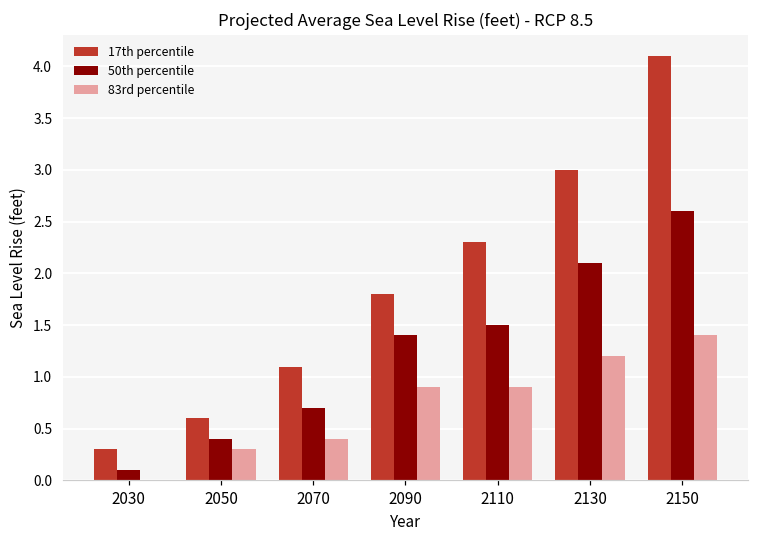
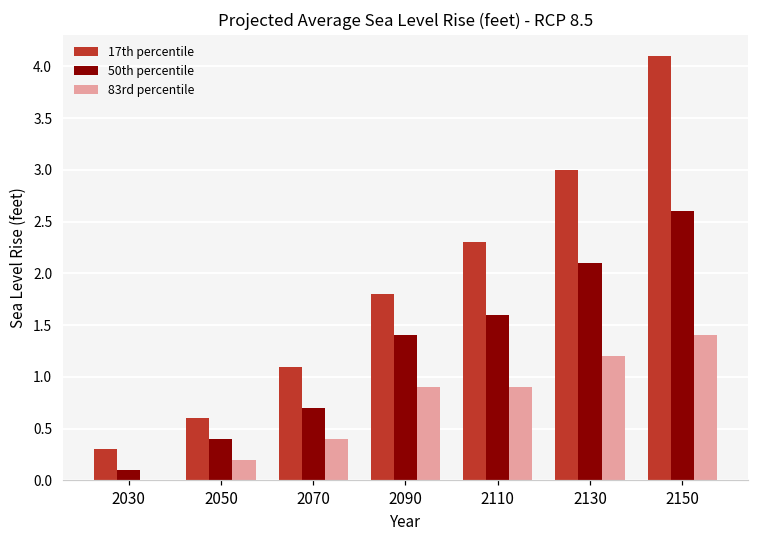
83rd percentile, 2050: 0.3 -> 0.2
50th percentile, 2110: 1.5 -> 1.6
